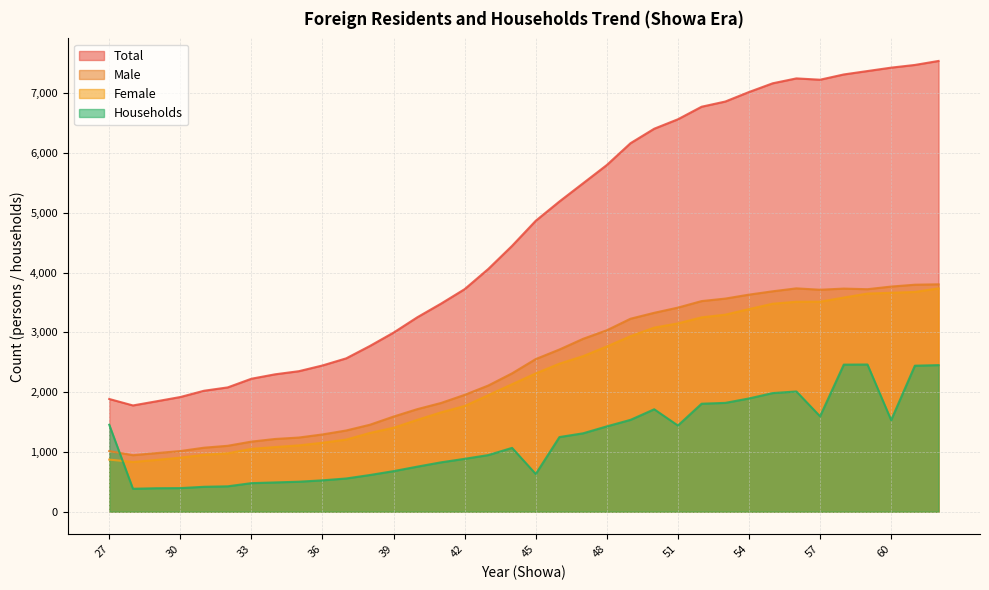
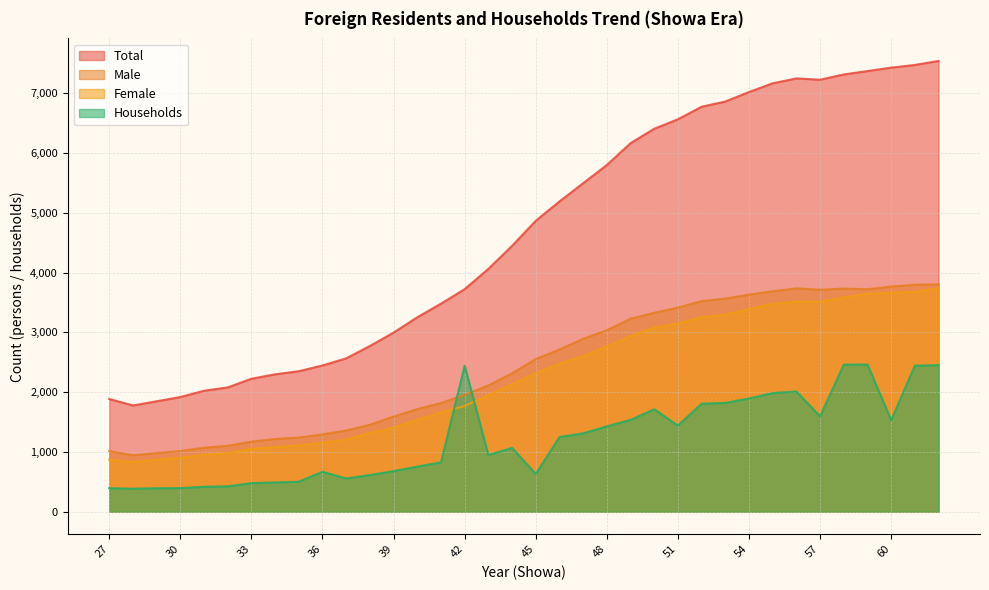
Households, 27: 1,500 -> 400
Households, 36: 500 -> 700
Households, 42: 900 -> 2,400
